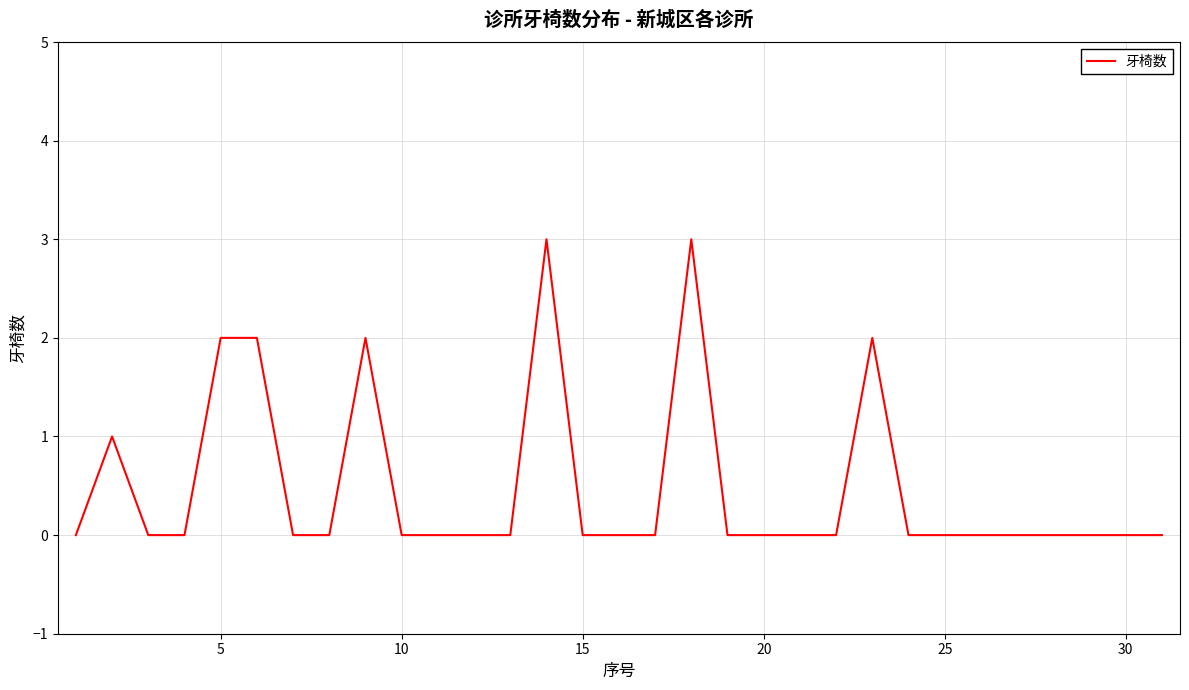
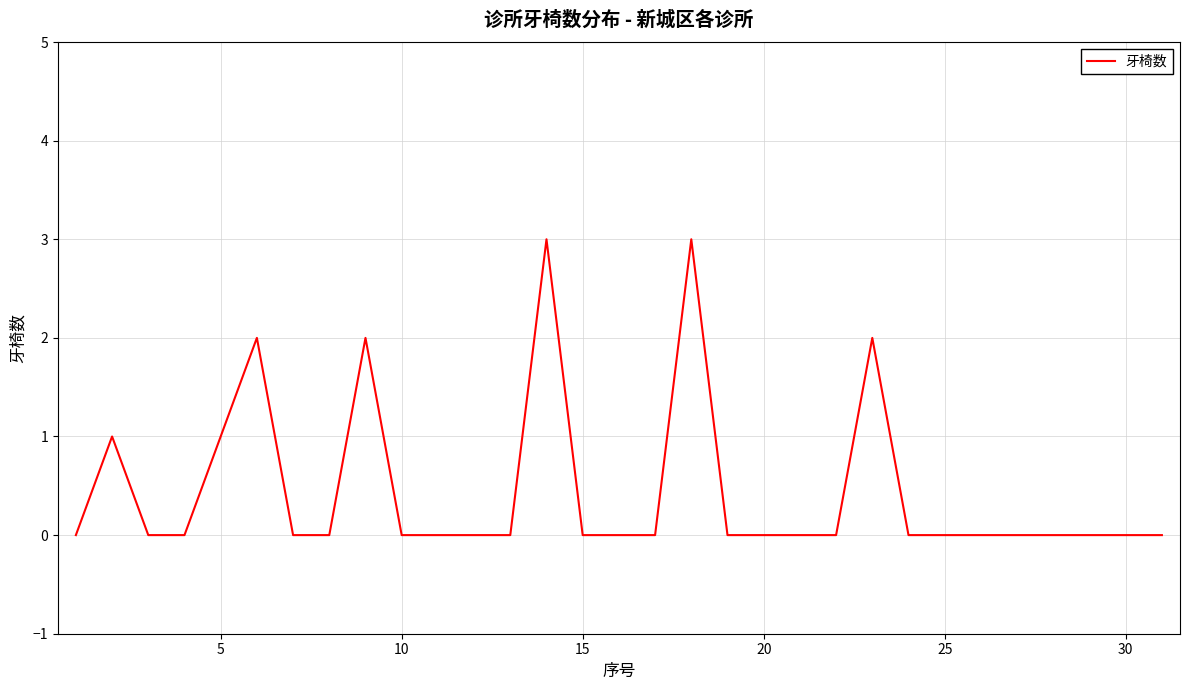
5: 2 -> 1
